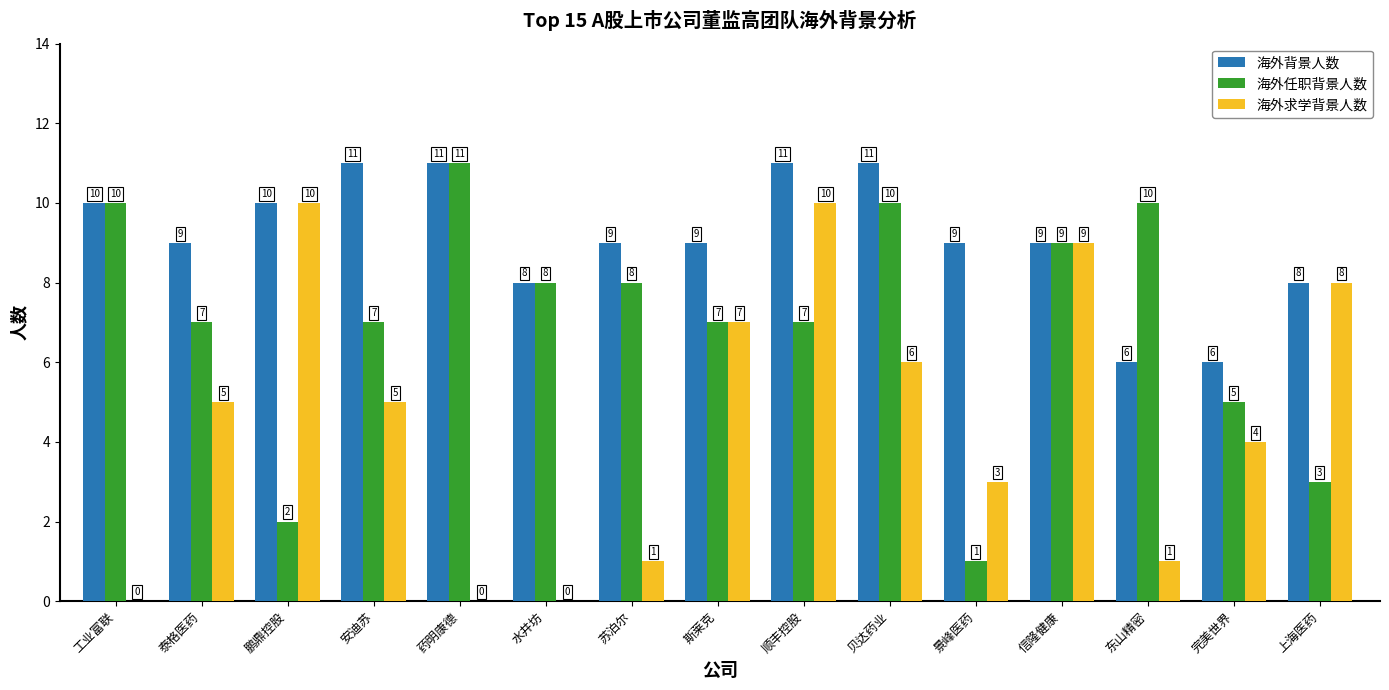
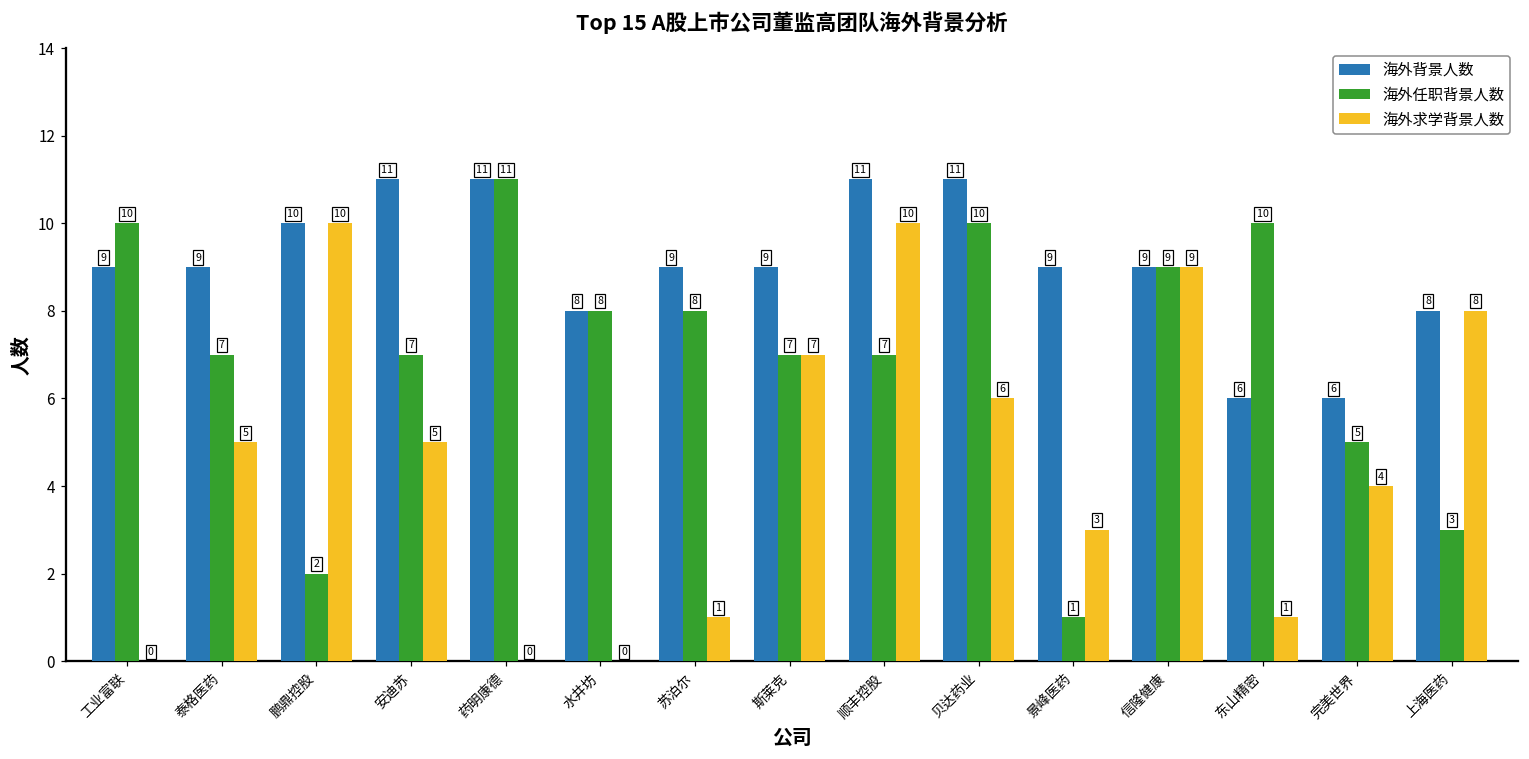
海外背景人数, 工业富联: 10 -> 9
